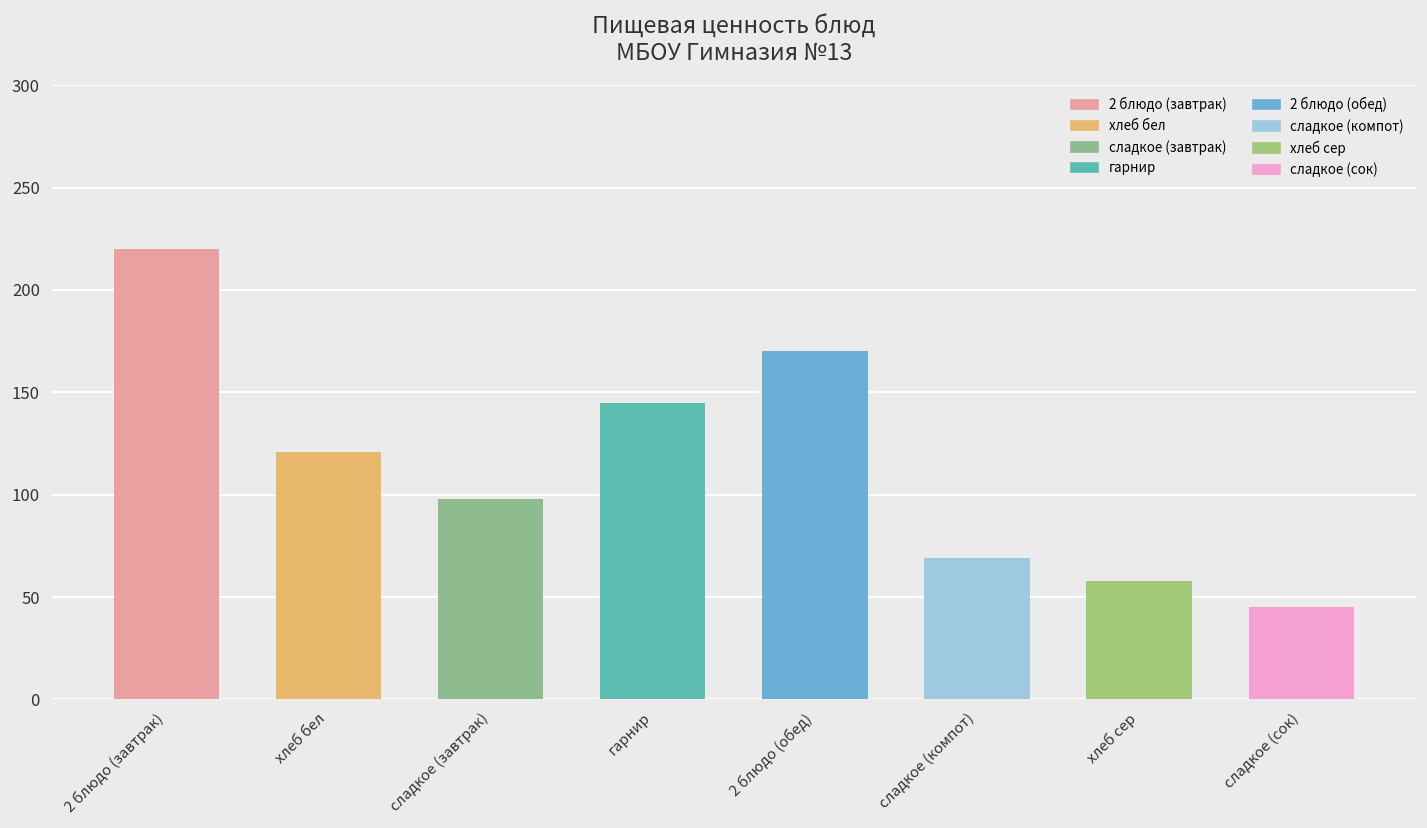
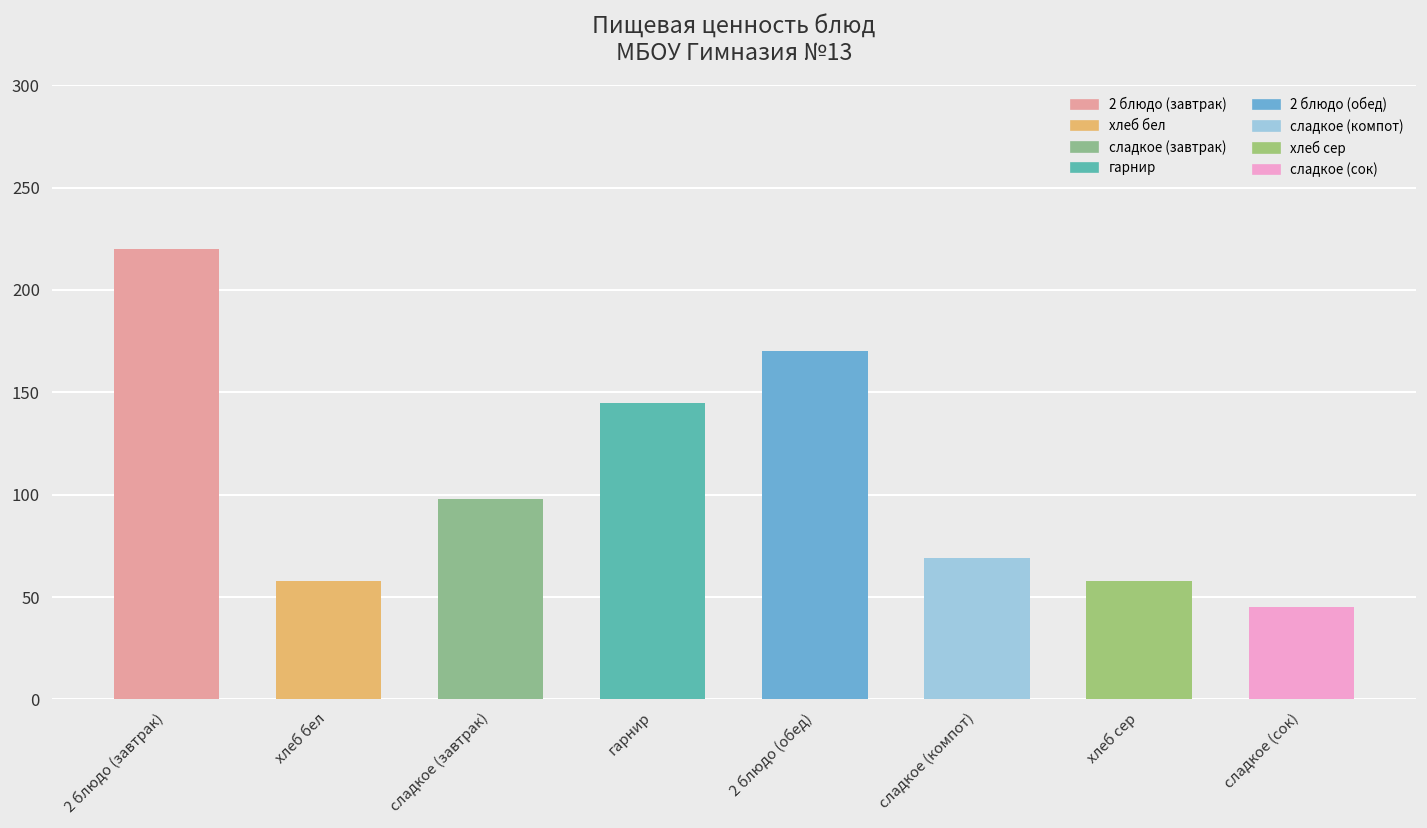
хлеб бел: 121 -> 58
